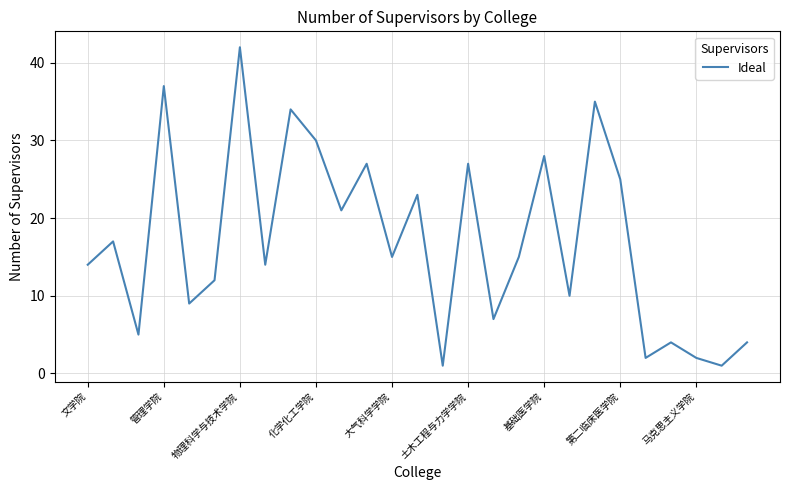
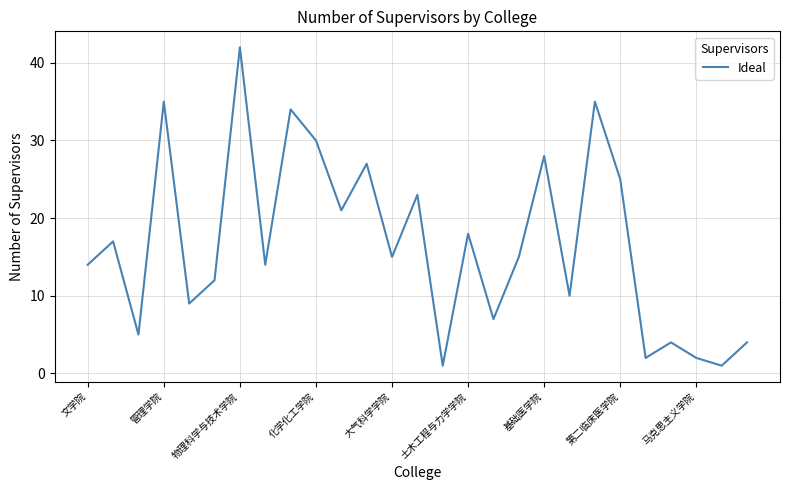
管理学院: 37 -> 35
土木工程与力学学院: 27 -> 18
